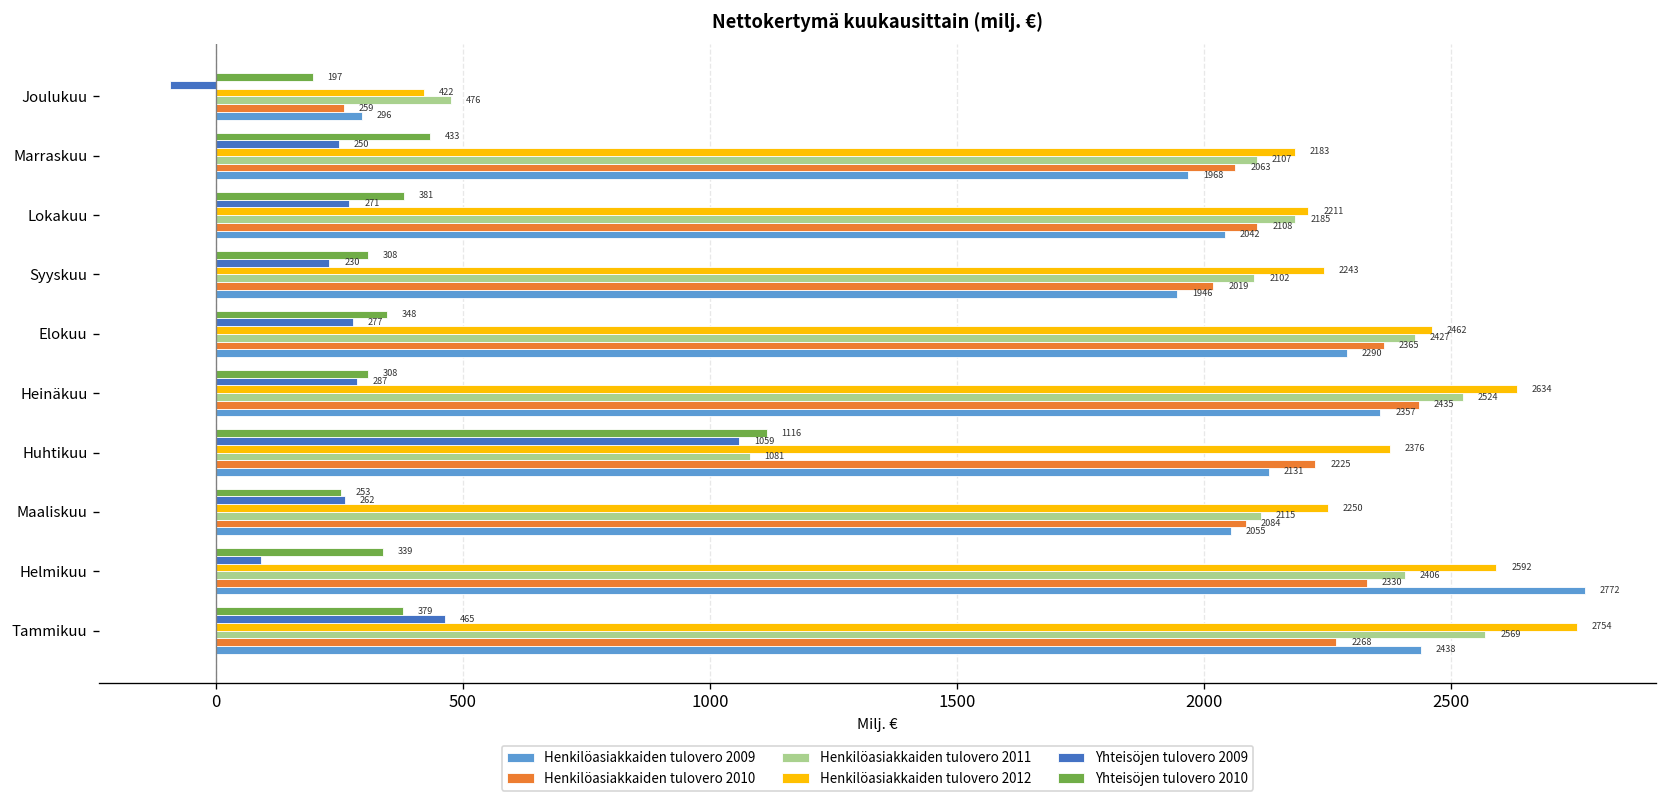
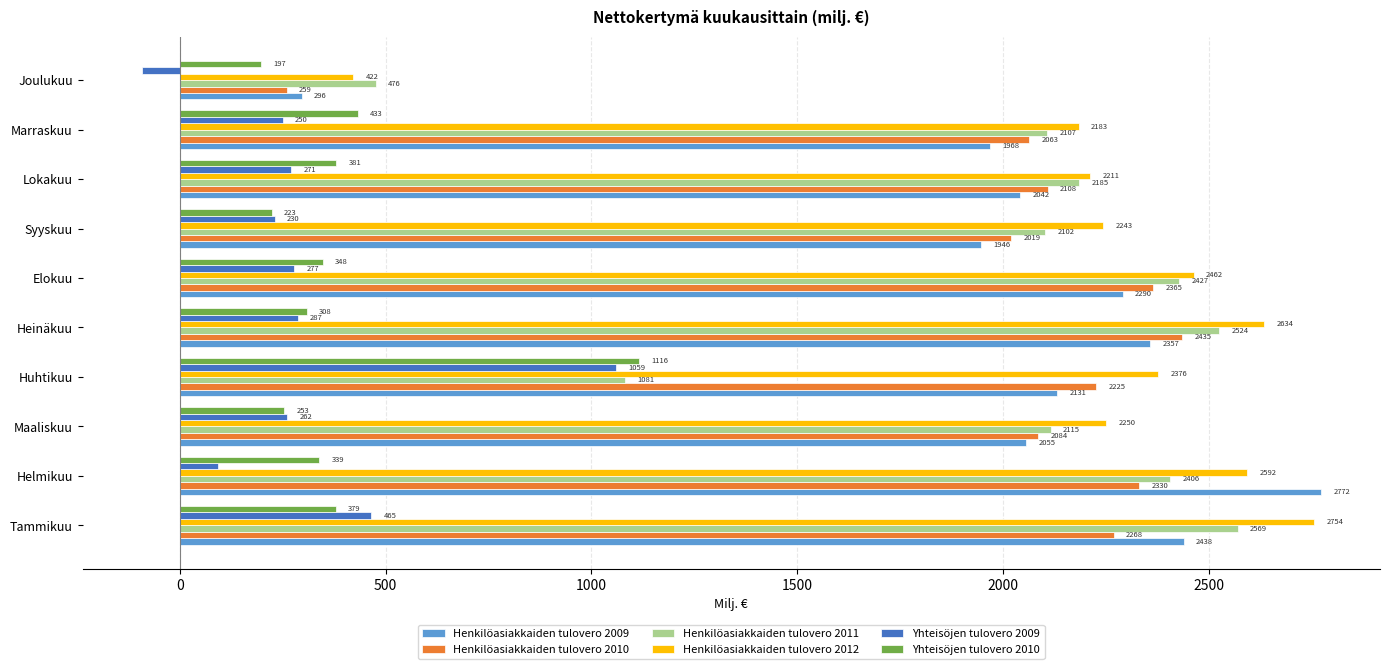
Yhteisöjen tulovero 2010, Syyskuu: 308 -> 223
